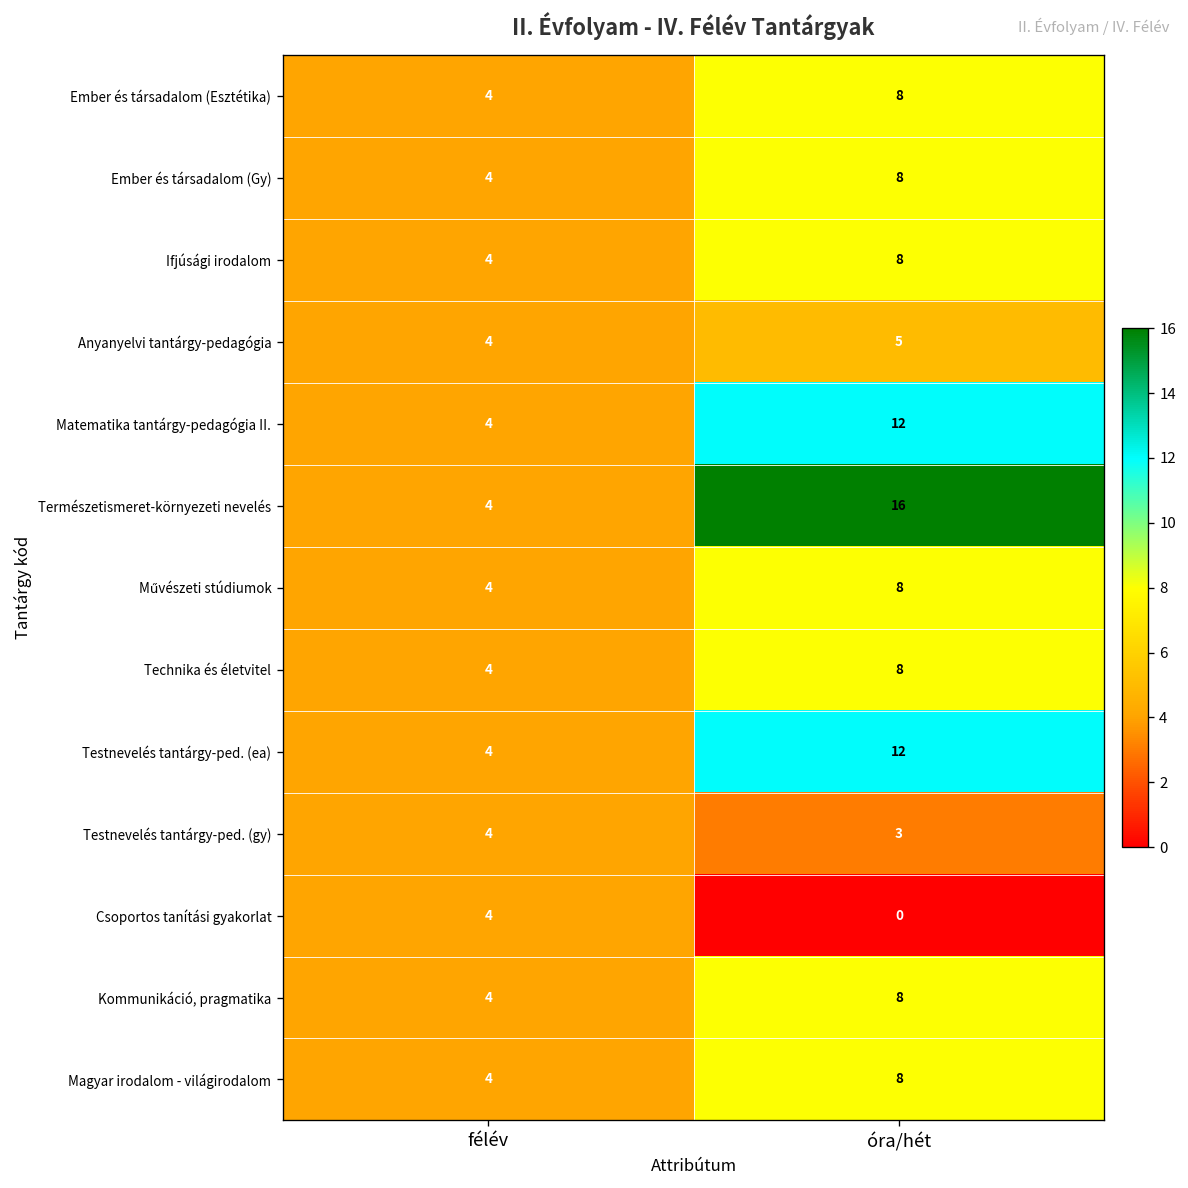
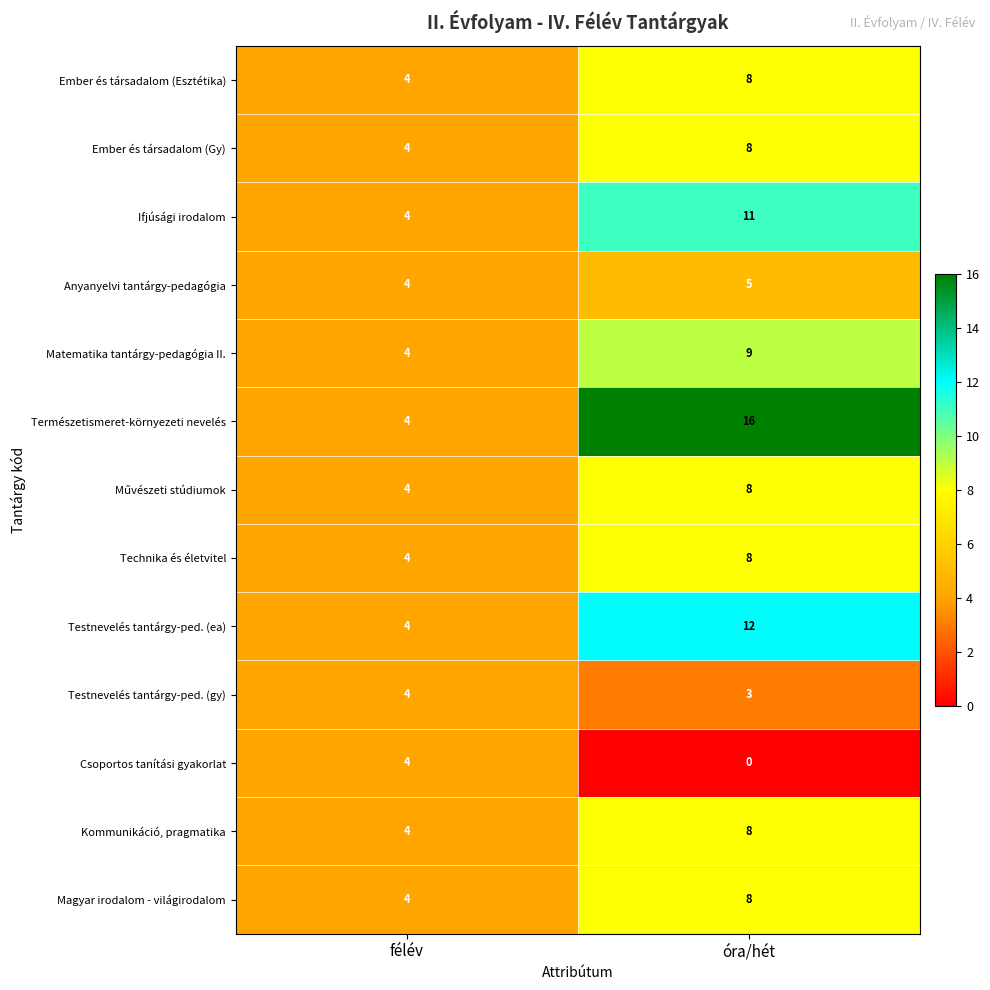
Ifjúsági irodalom, óra/hét: 8 -> 11
Matematika tantárgy-pedagógia II., óra/hét: 12 -> 9
